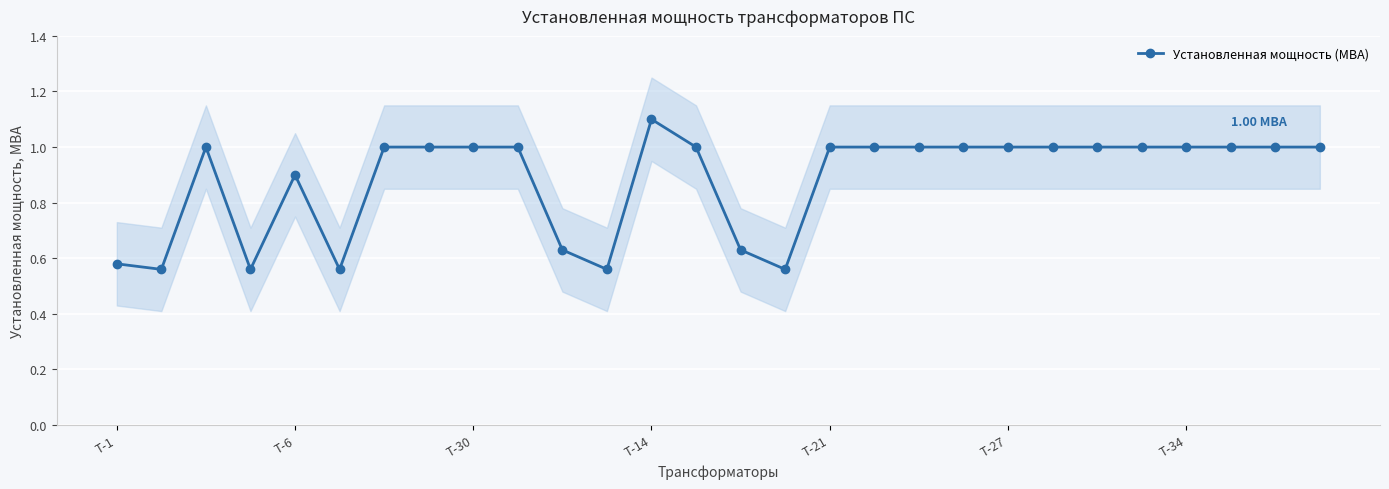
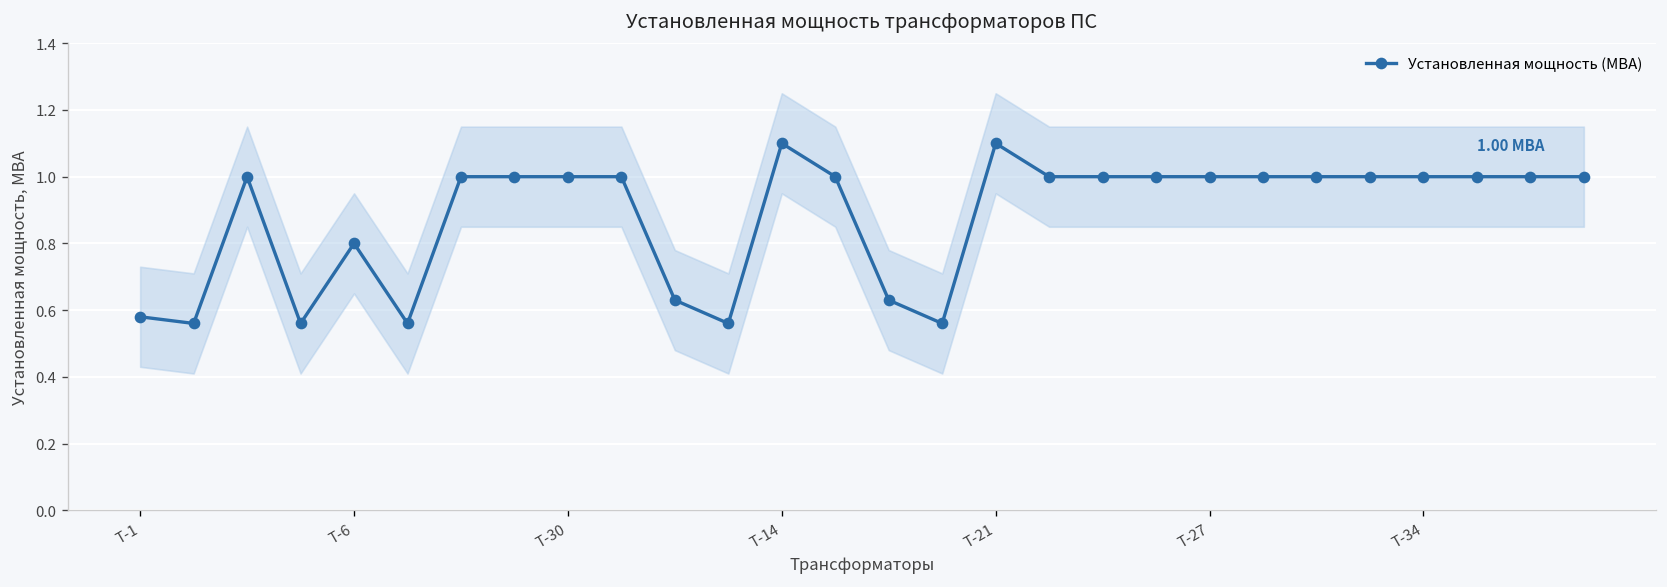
Установленная мощность (МВА), Т-6: 0.9 -> 0.8
Установленная мощность (МВА), Т-21: 1.0 -> 1.1
